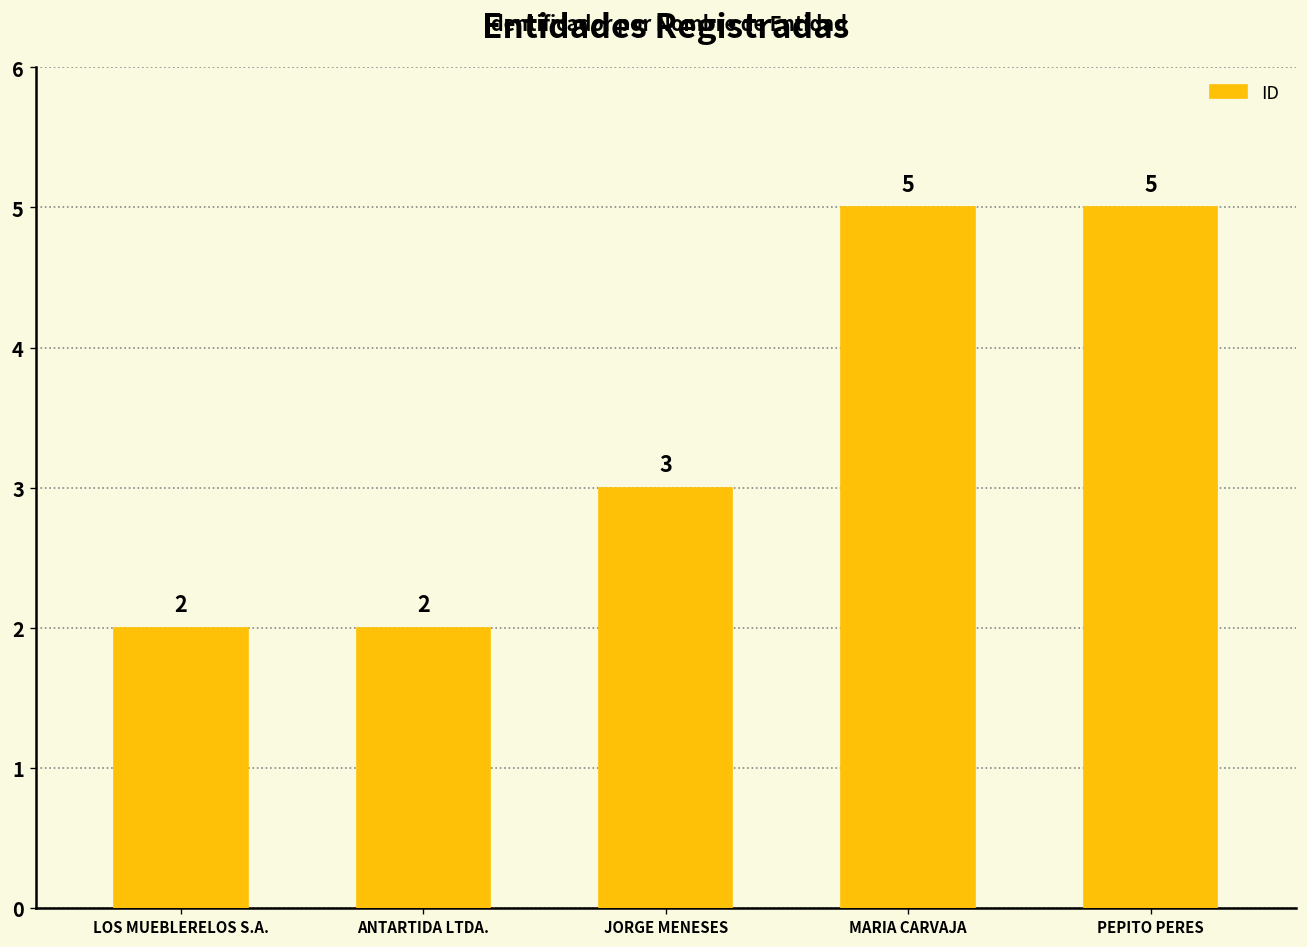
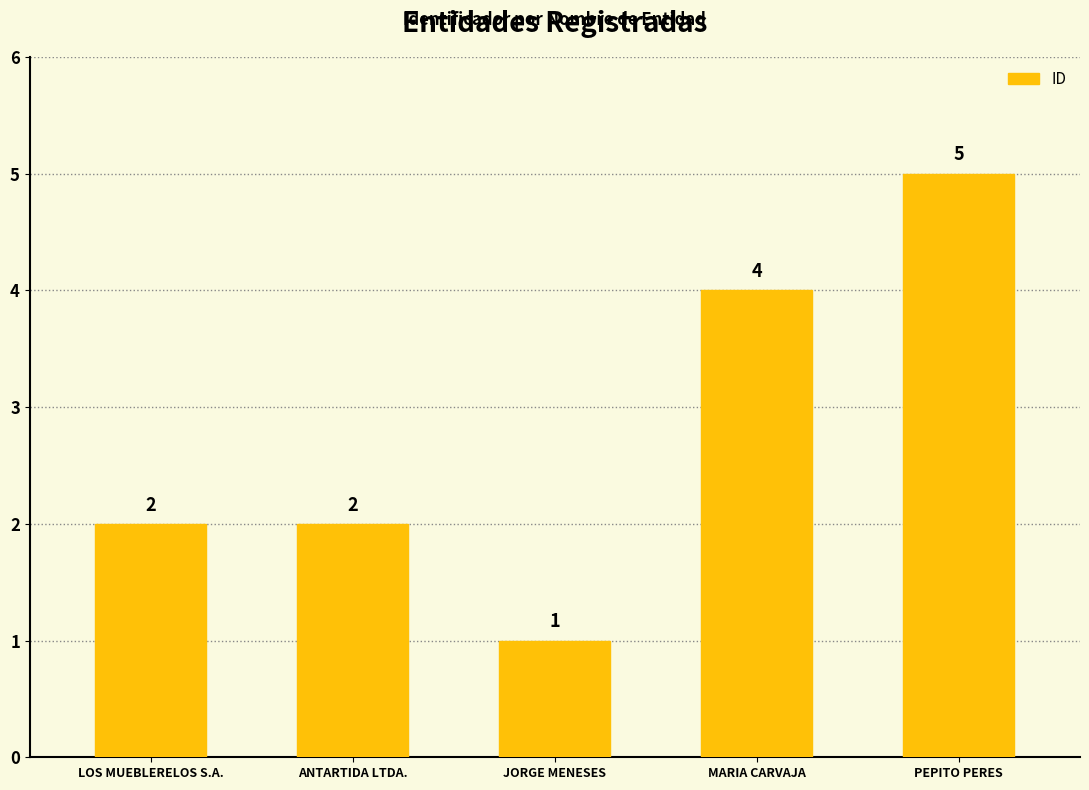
JORGE MENESES: 3 -> 1
MARIA CARVAJA: 5 -> 4
